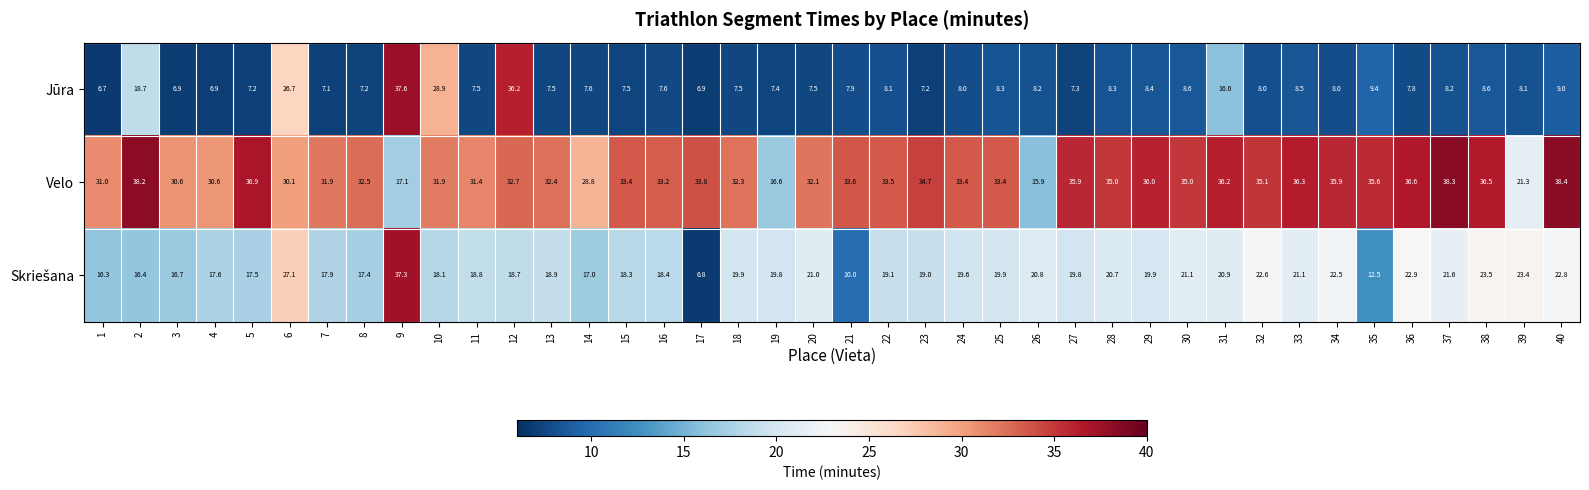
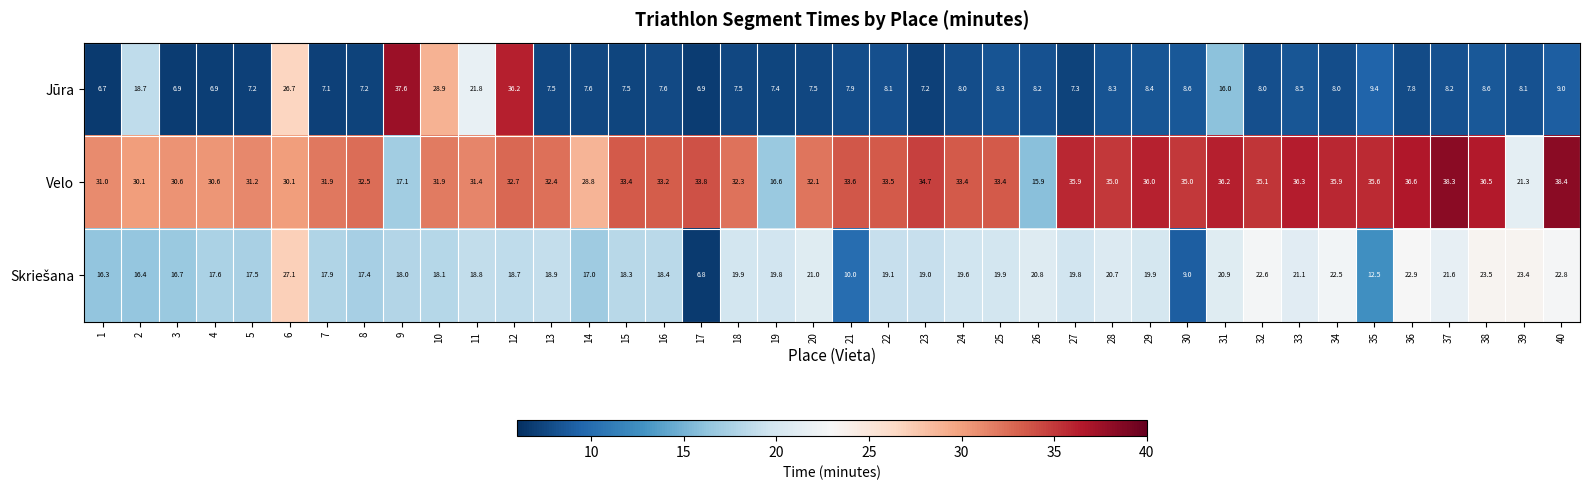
Jūra, 11: 7.5 -> 21.8
Velo, 2: 38.2 -> 30.1
Velo, 5: 36.9 -> 31.2
Skriešana, 9: 37.3 -> 18.0
Skriešana, 30: 21.1 -> 9.0
